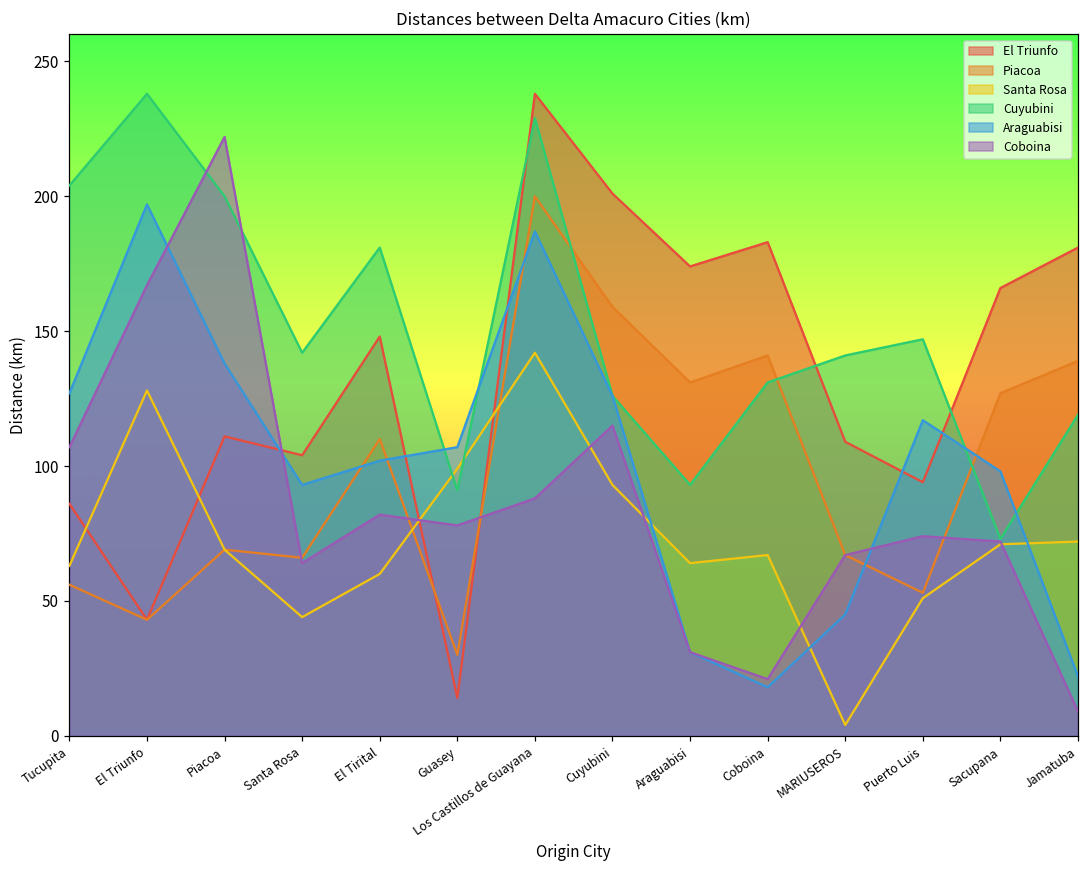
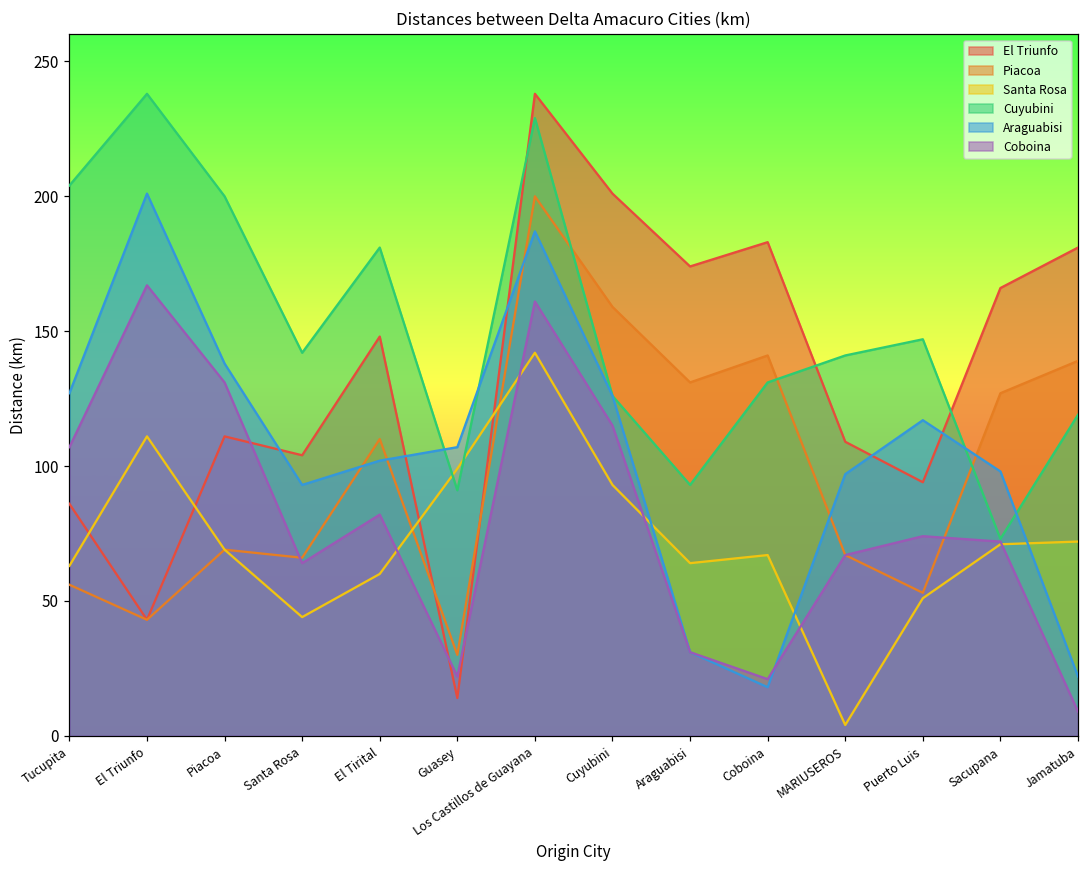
Santa Rosa, El Triunfo: 128 -> 111
Araguabisi, El Triunfo: 197 -> 201
Coboina, Piacoa: 222 -> 131
Coboina, Guasey: 78 -> 22
Coboina, Los Castillos de Guayana: 88 -> 161
Araguabisi, MARIUSEROS: 45 -> 97
